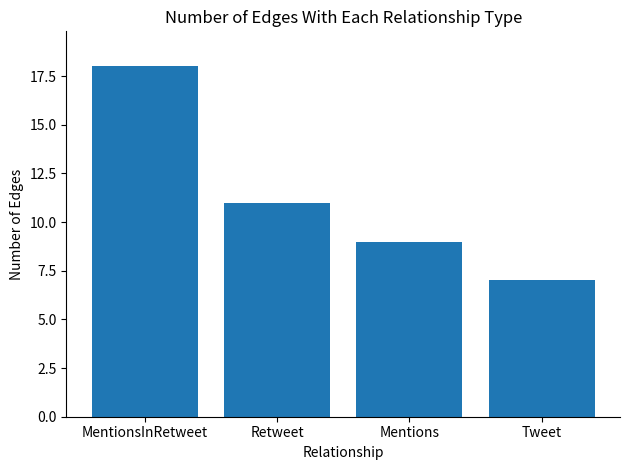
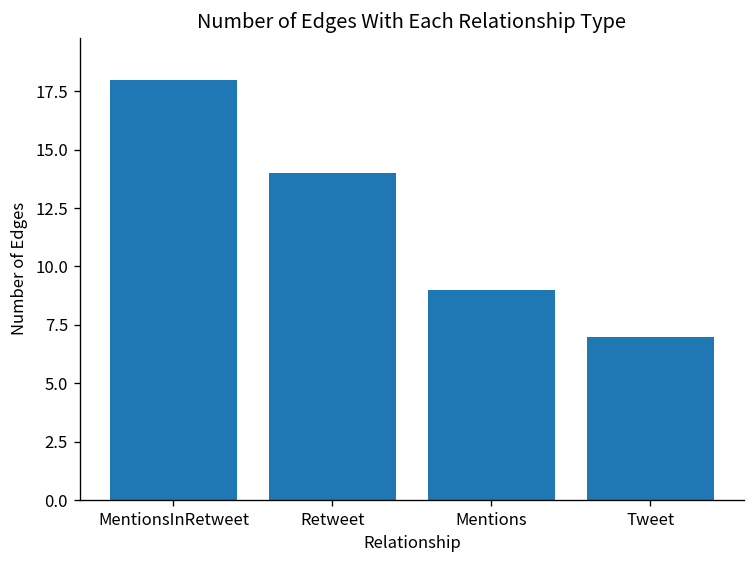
Retweet: 11 -> 14
